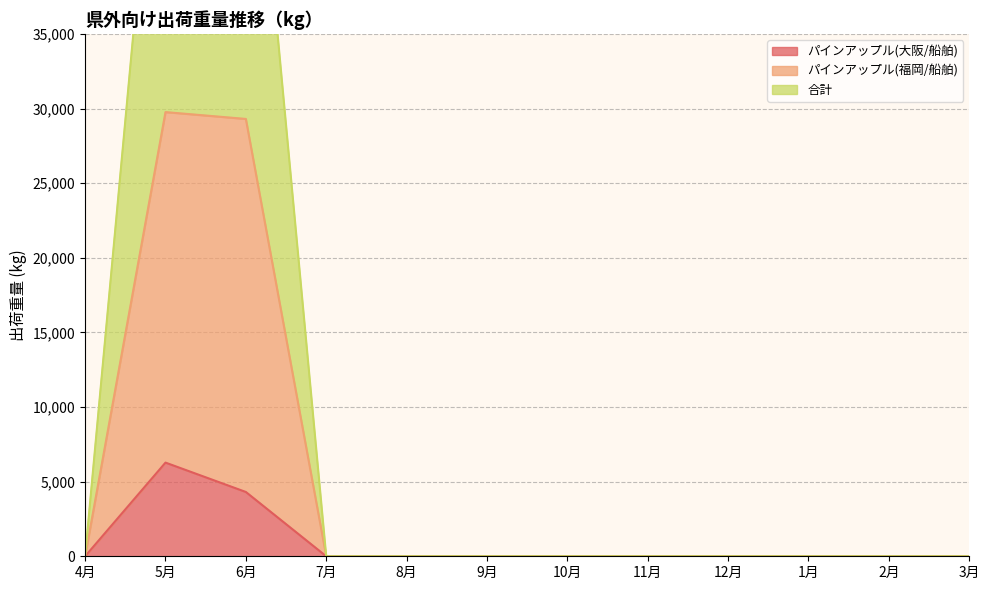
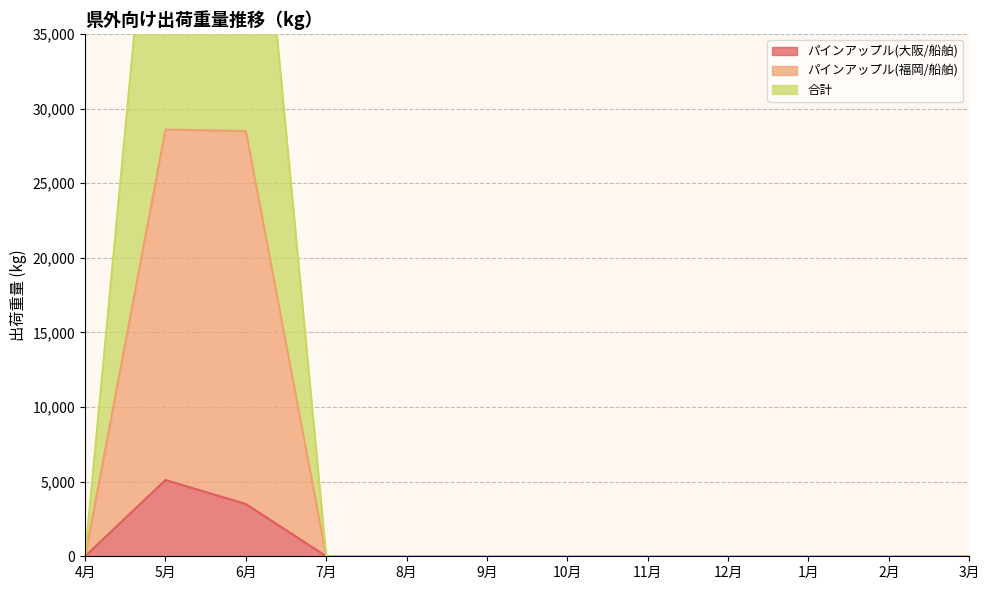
パインアップル(大阪/船舶), 5月: 6,300 -> 5,100
パインアップル(大阪/船舶), 6月: 4,300 -> 3,500
